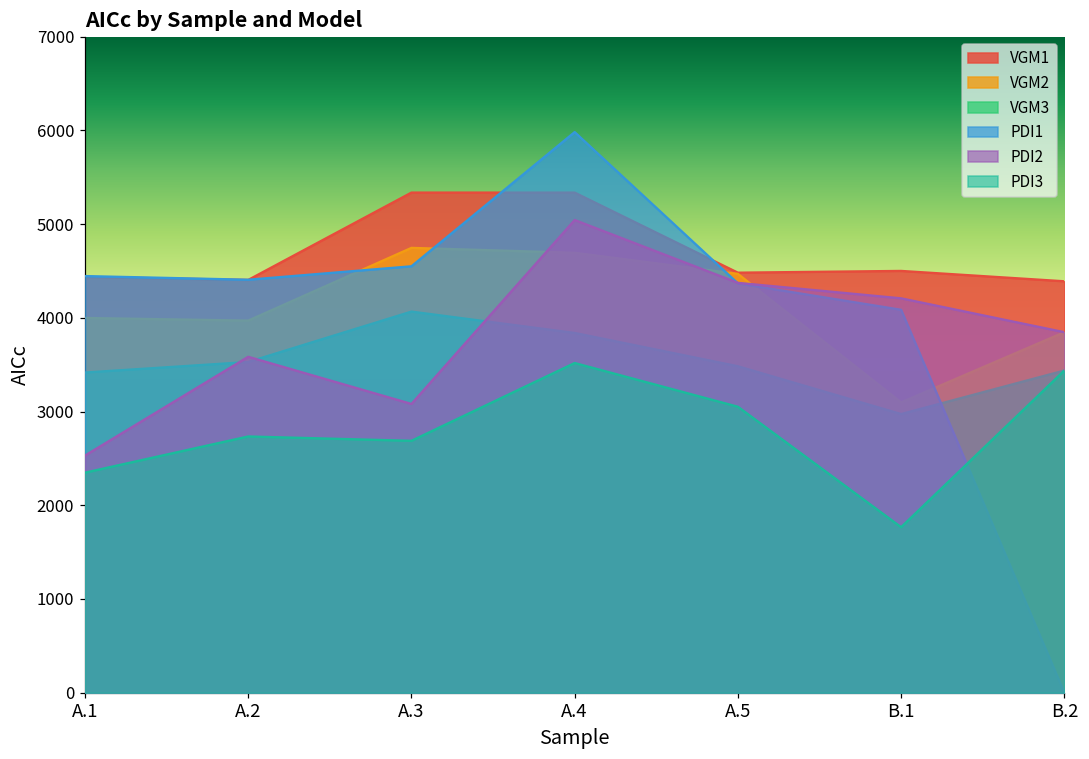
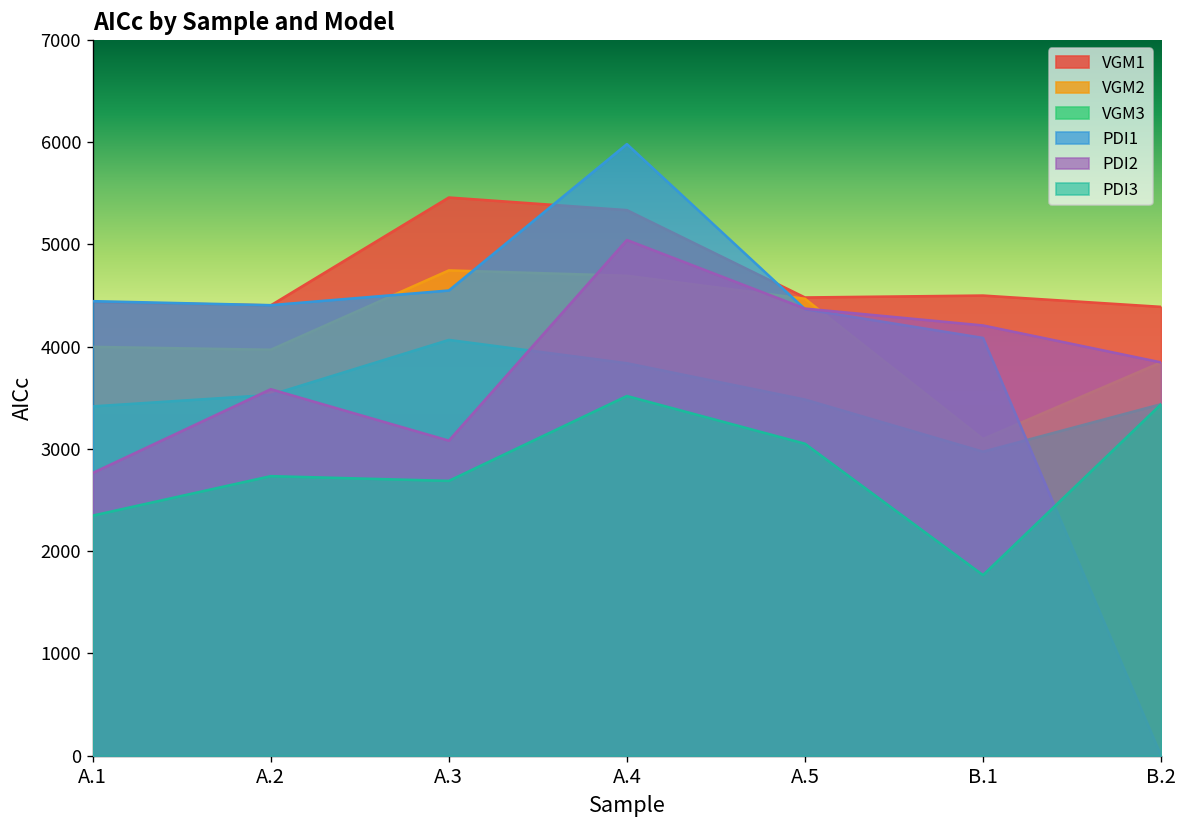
PDI2, A.1: 2500 -> 2800
VGM1, A.3: 5300 -> 5500
